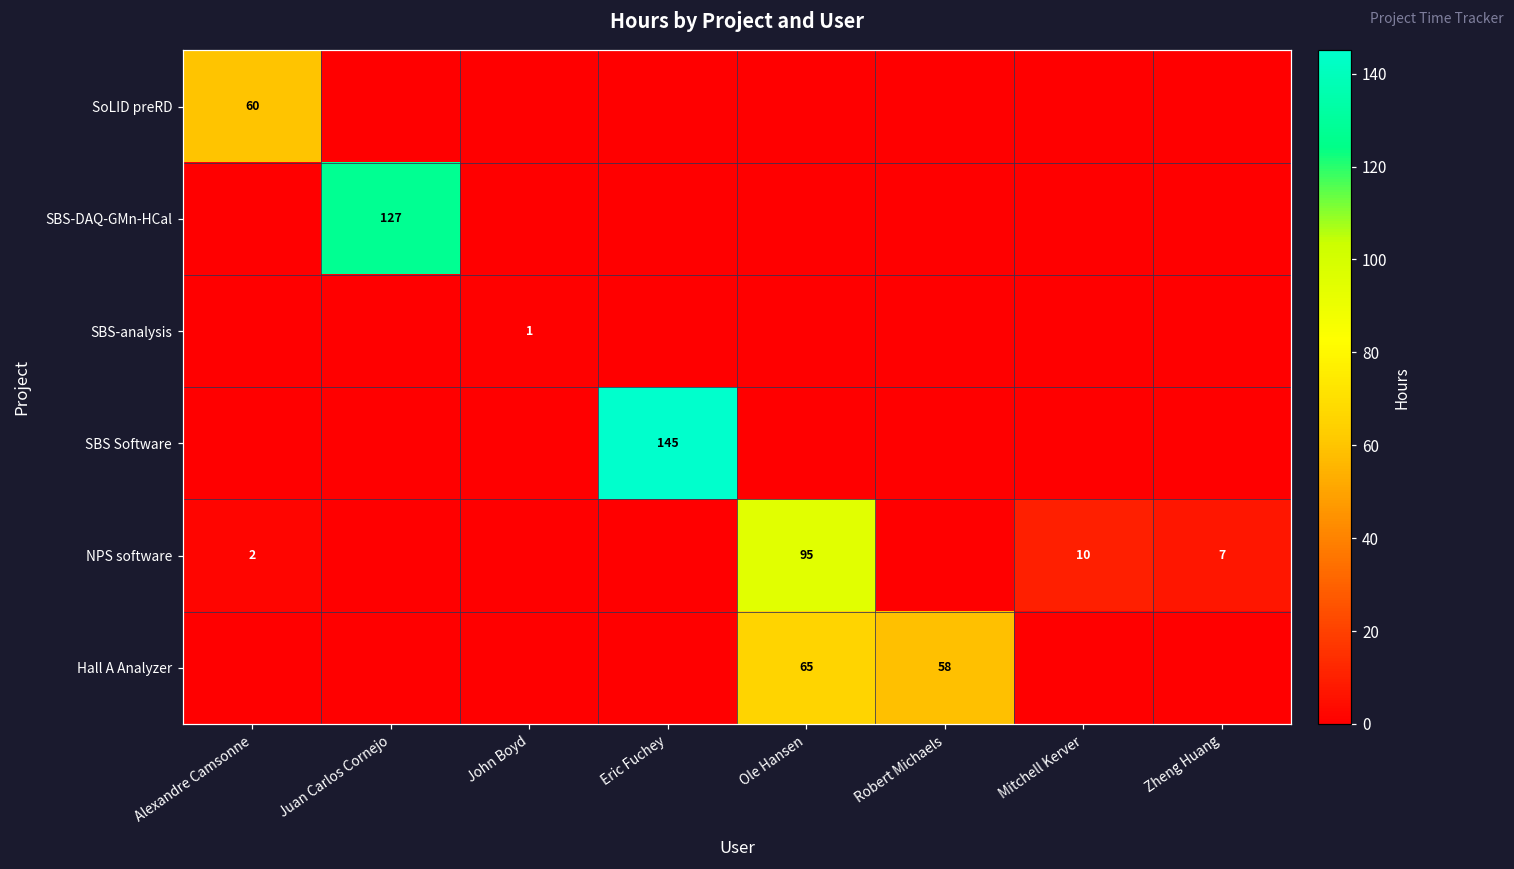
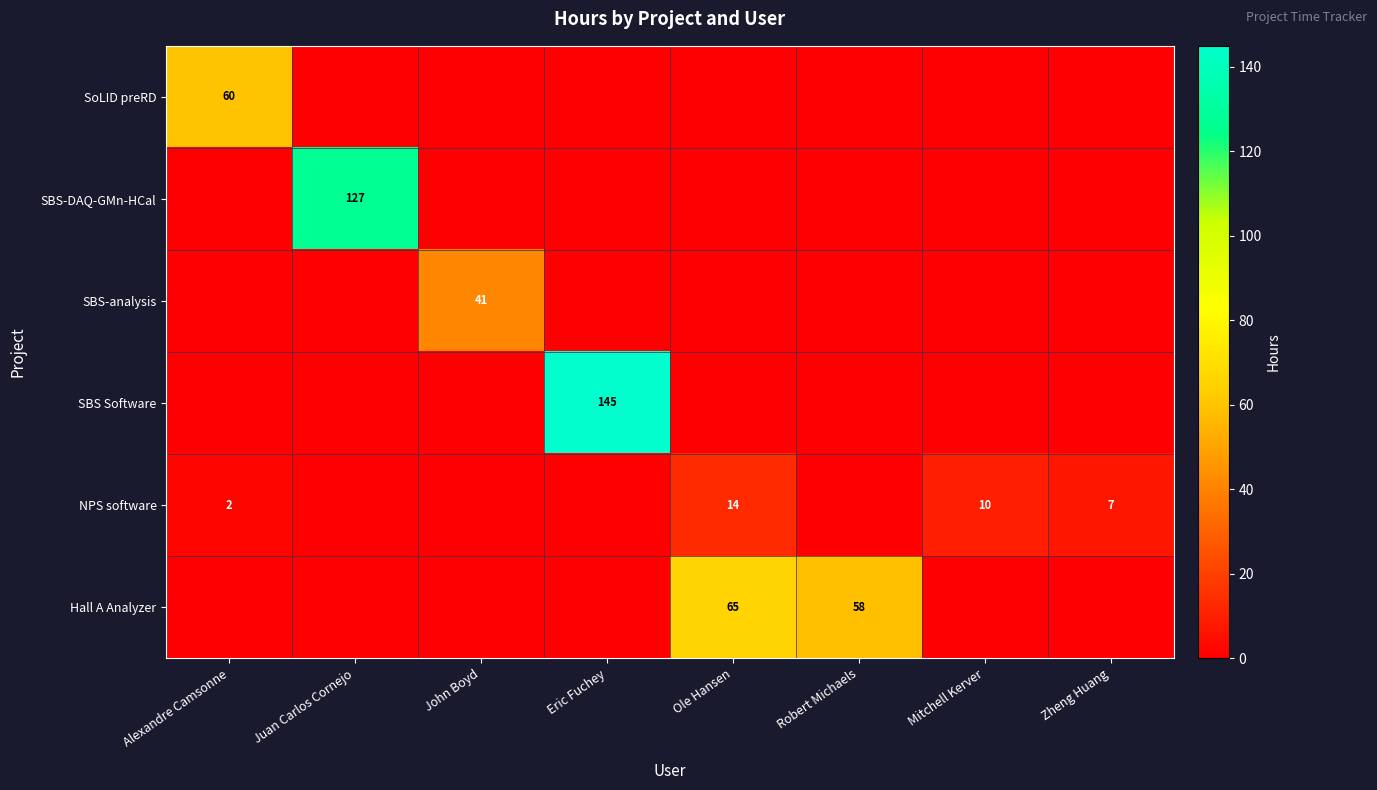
SBS-analysis, John Boyd: 1 -> 41
NPS software, Ole Hansen: 95 -> 14
